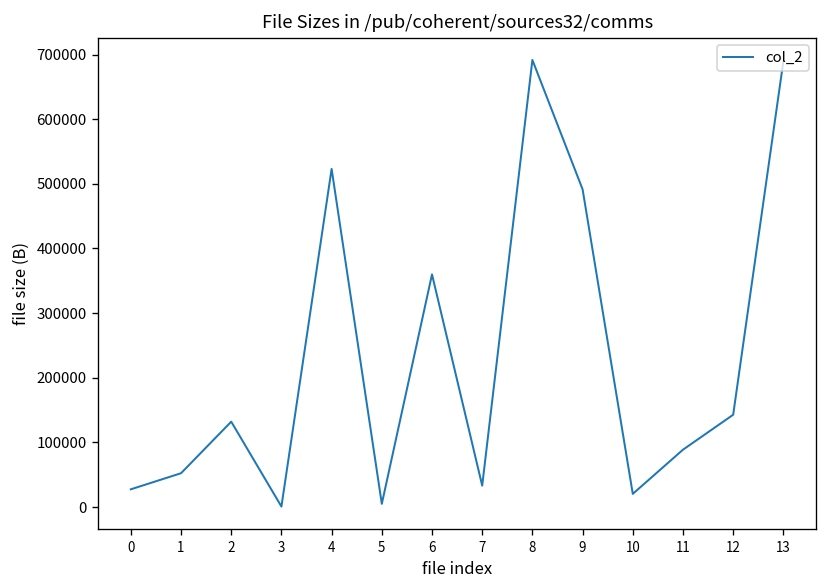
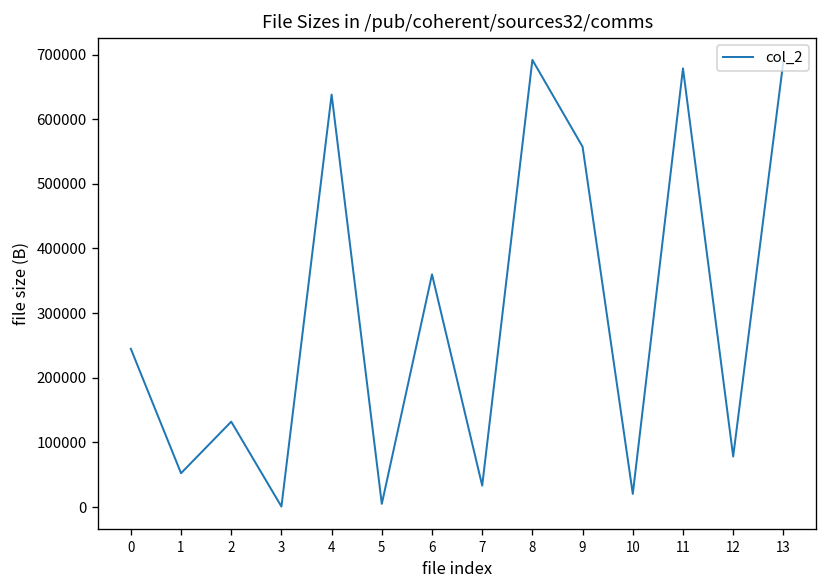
0: 30000 -> 240000
4: 520000 -> 640000
9: 490000 -> 560000
11: 90000 -> 680000
12: 140000 -> 80000
